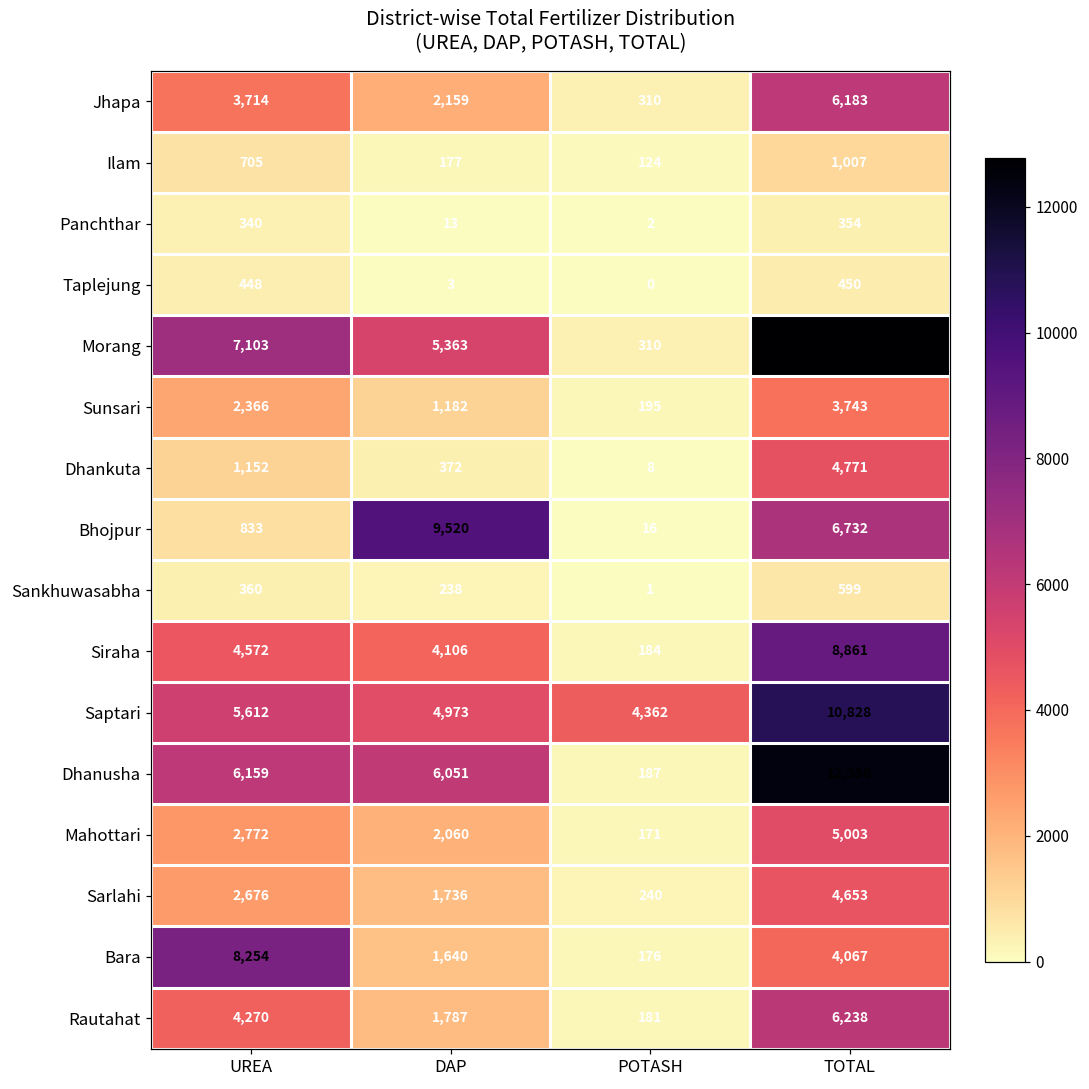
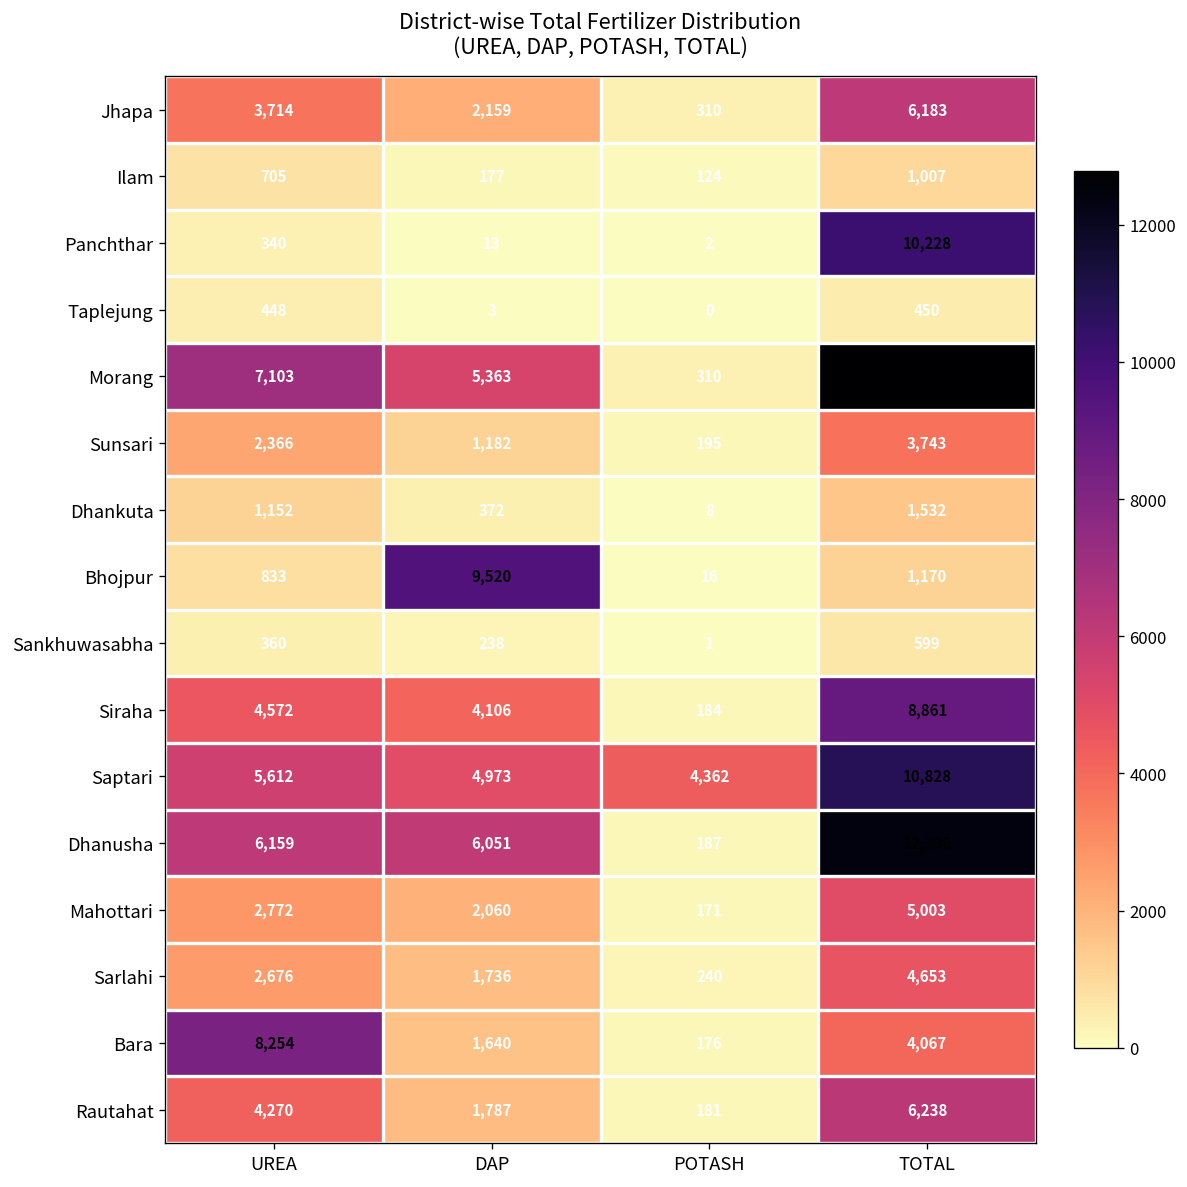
Panchthar, TOTAL: 354 -> 10,228
Dhankuta, TOTAL: 4,771 -> 1,532
Bhojpur, TOTAL: 6,732 -> 1,170
